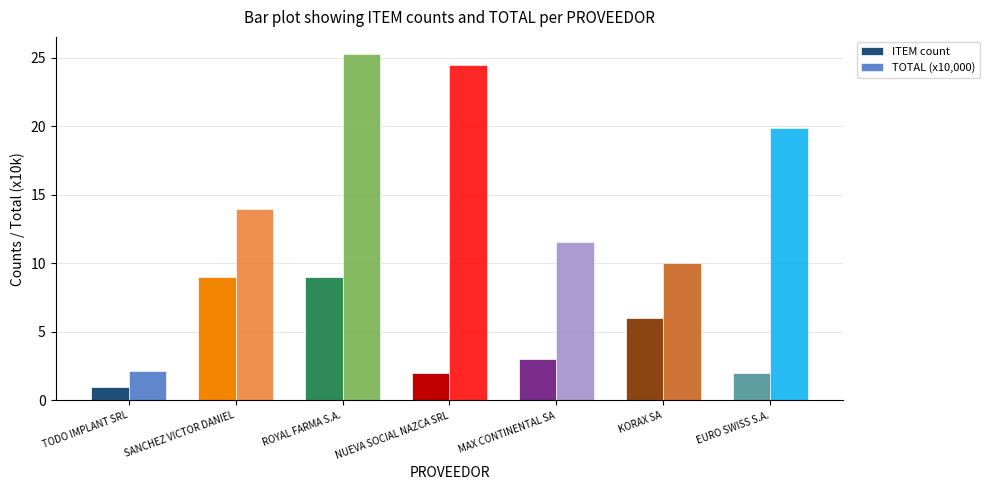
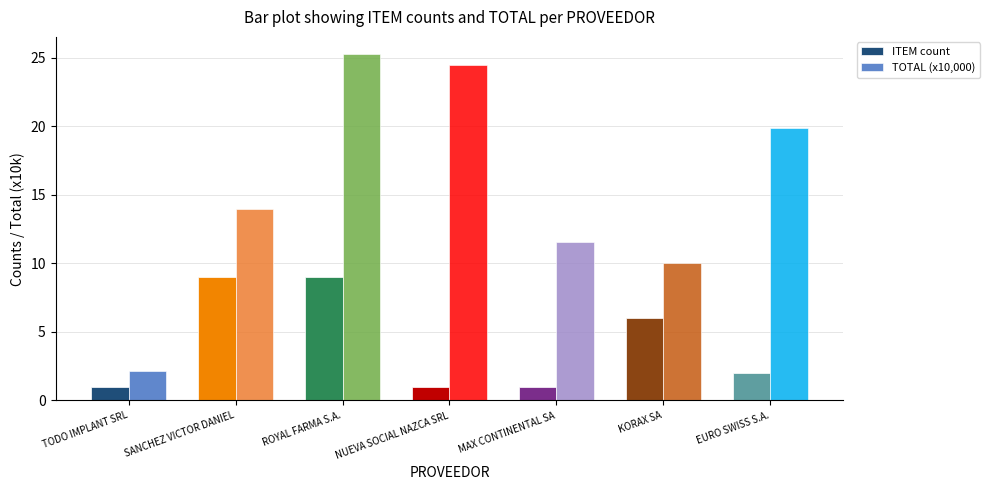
ITEM count, NUEVA SOCIAL NAZCA SRL: 2 -> 1
ITEM count, MAX CONTINENTAL SA: 3 -> 1
